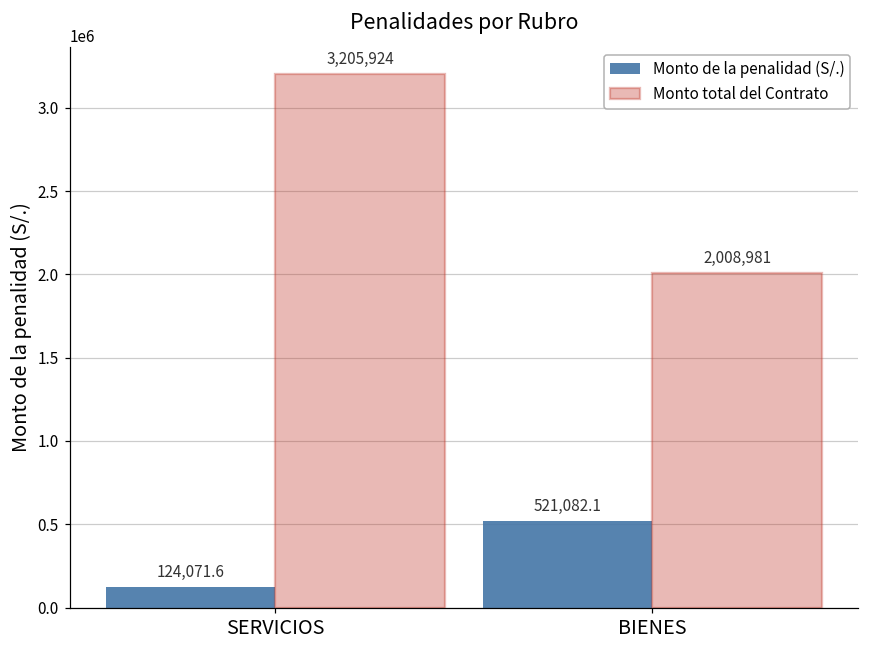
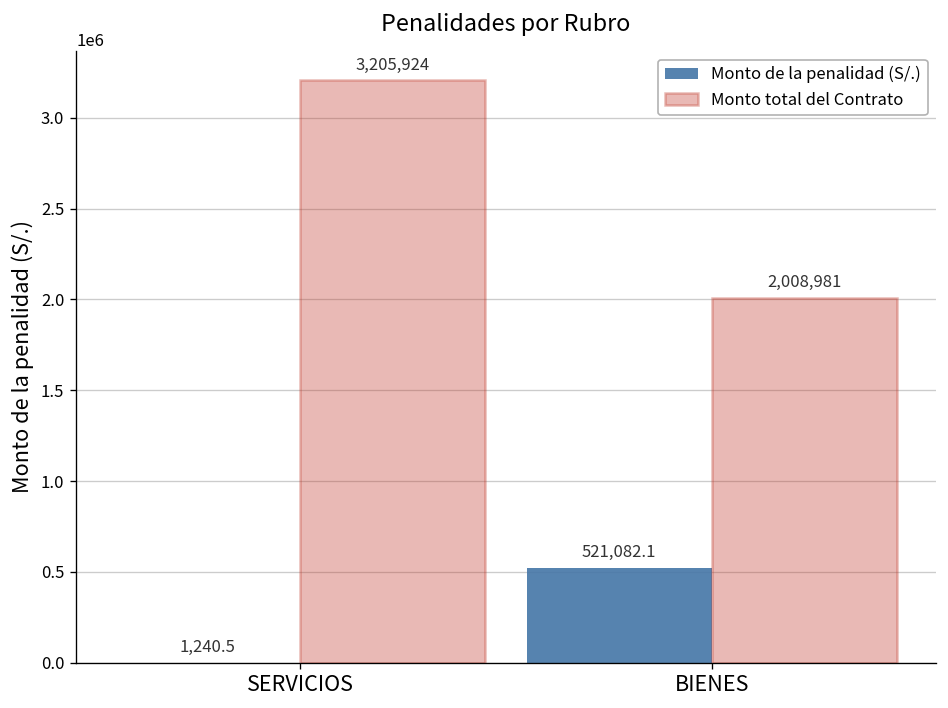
Monto de la penalidad (S/.), SERVICIOS: 124,071.6 -> 1,240.5
